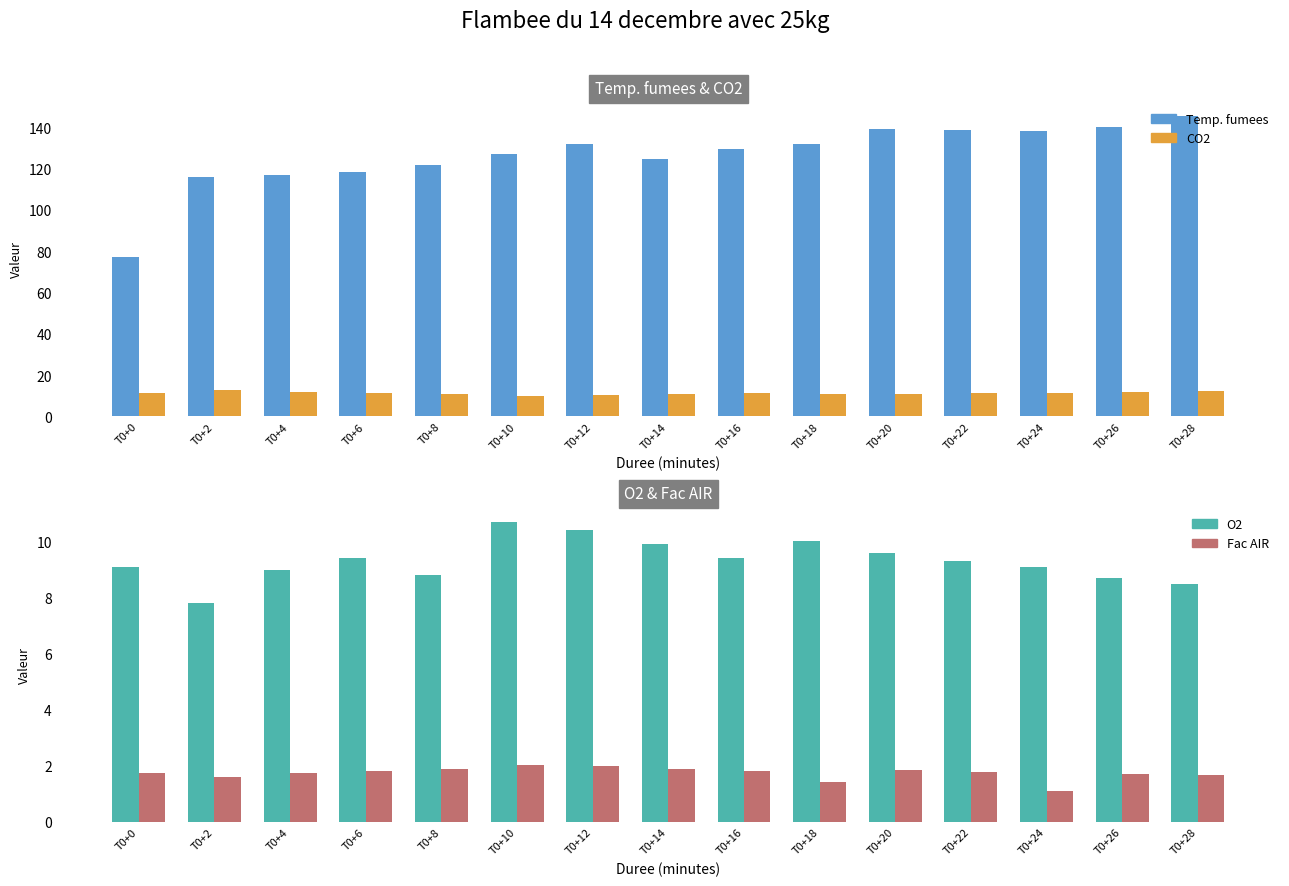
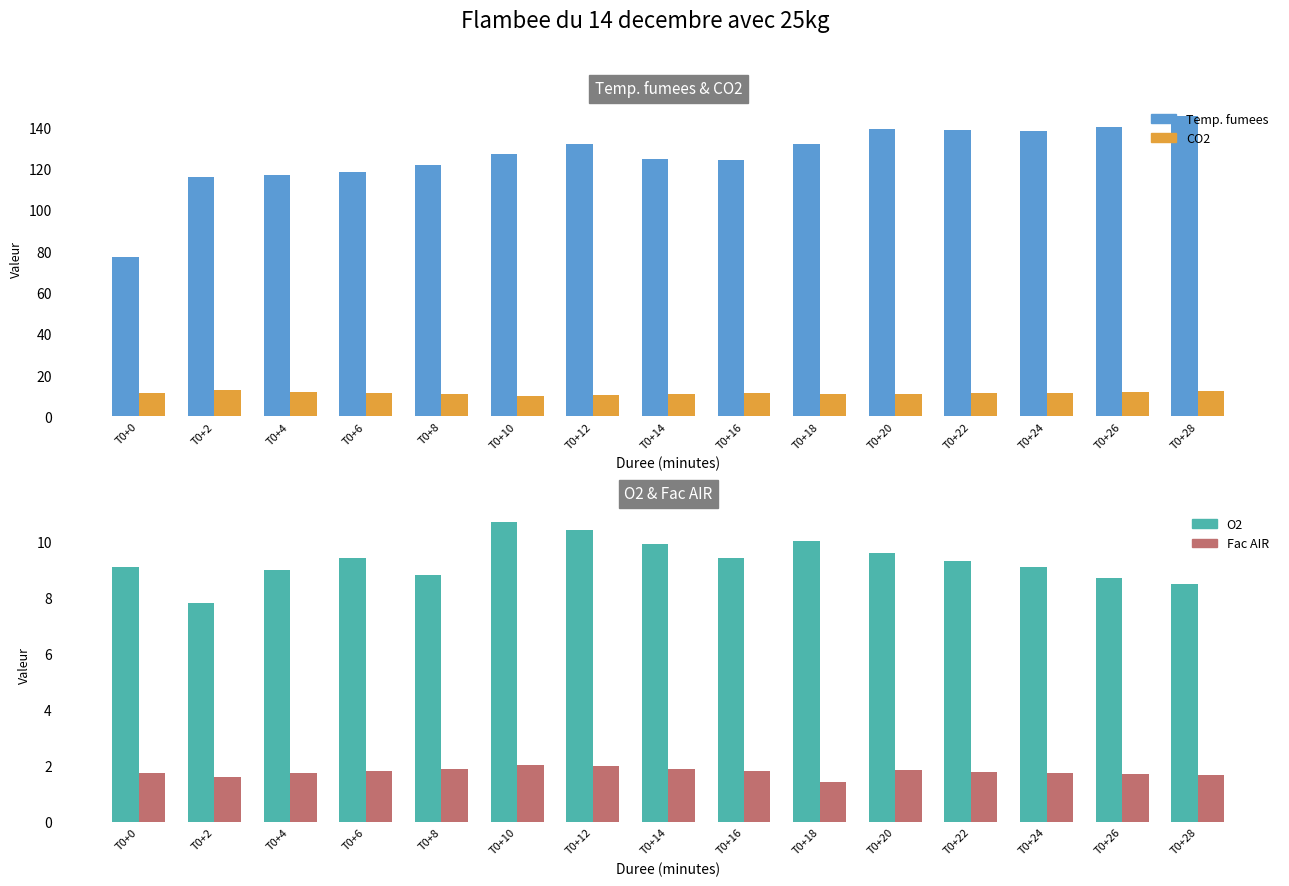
Temp. fumees & CO2, Temp. fumees, T0+16: 129 -> 124
O2 & Fac AIR, Fac AIR, T0+24: 1.1 -> 1.8
